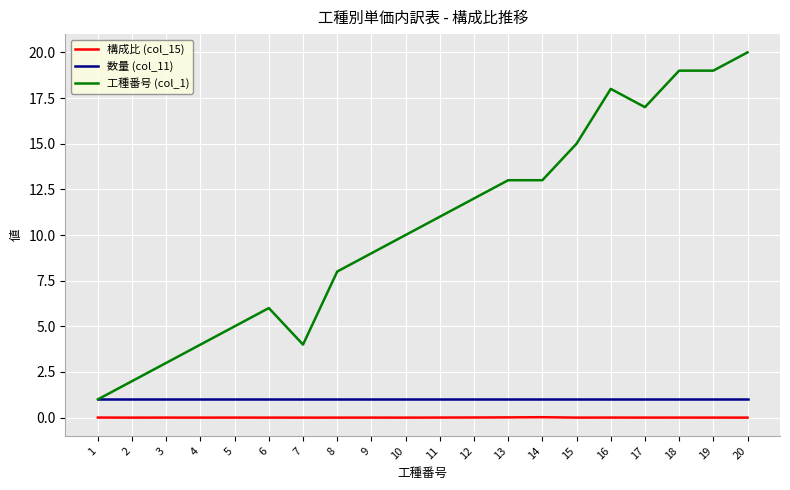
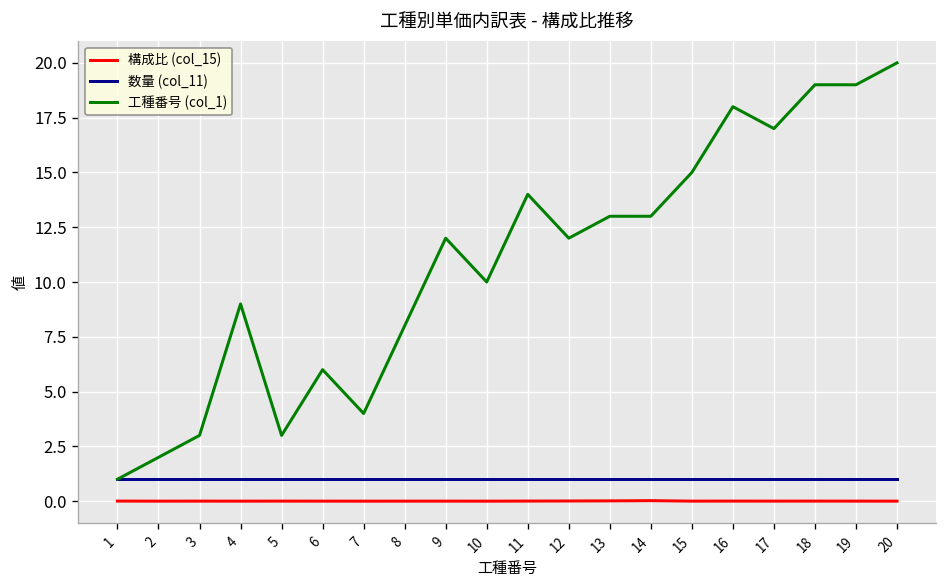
工種番号 (col_1), 4: 4 -> 9
工種番号 (col_1), 5: 5 -> 3
工種番号 (col_1), 9: 9 -> 12
工種番号 (col_1), 11: 11 -> 14
